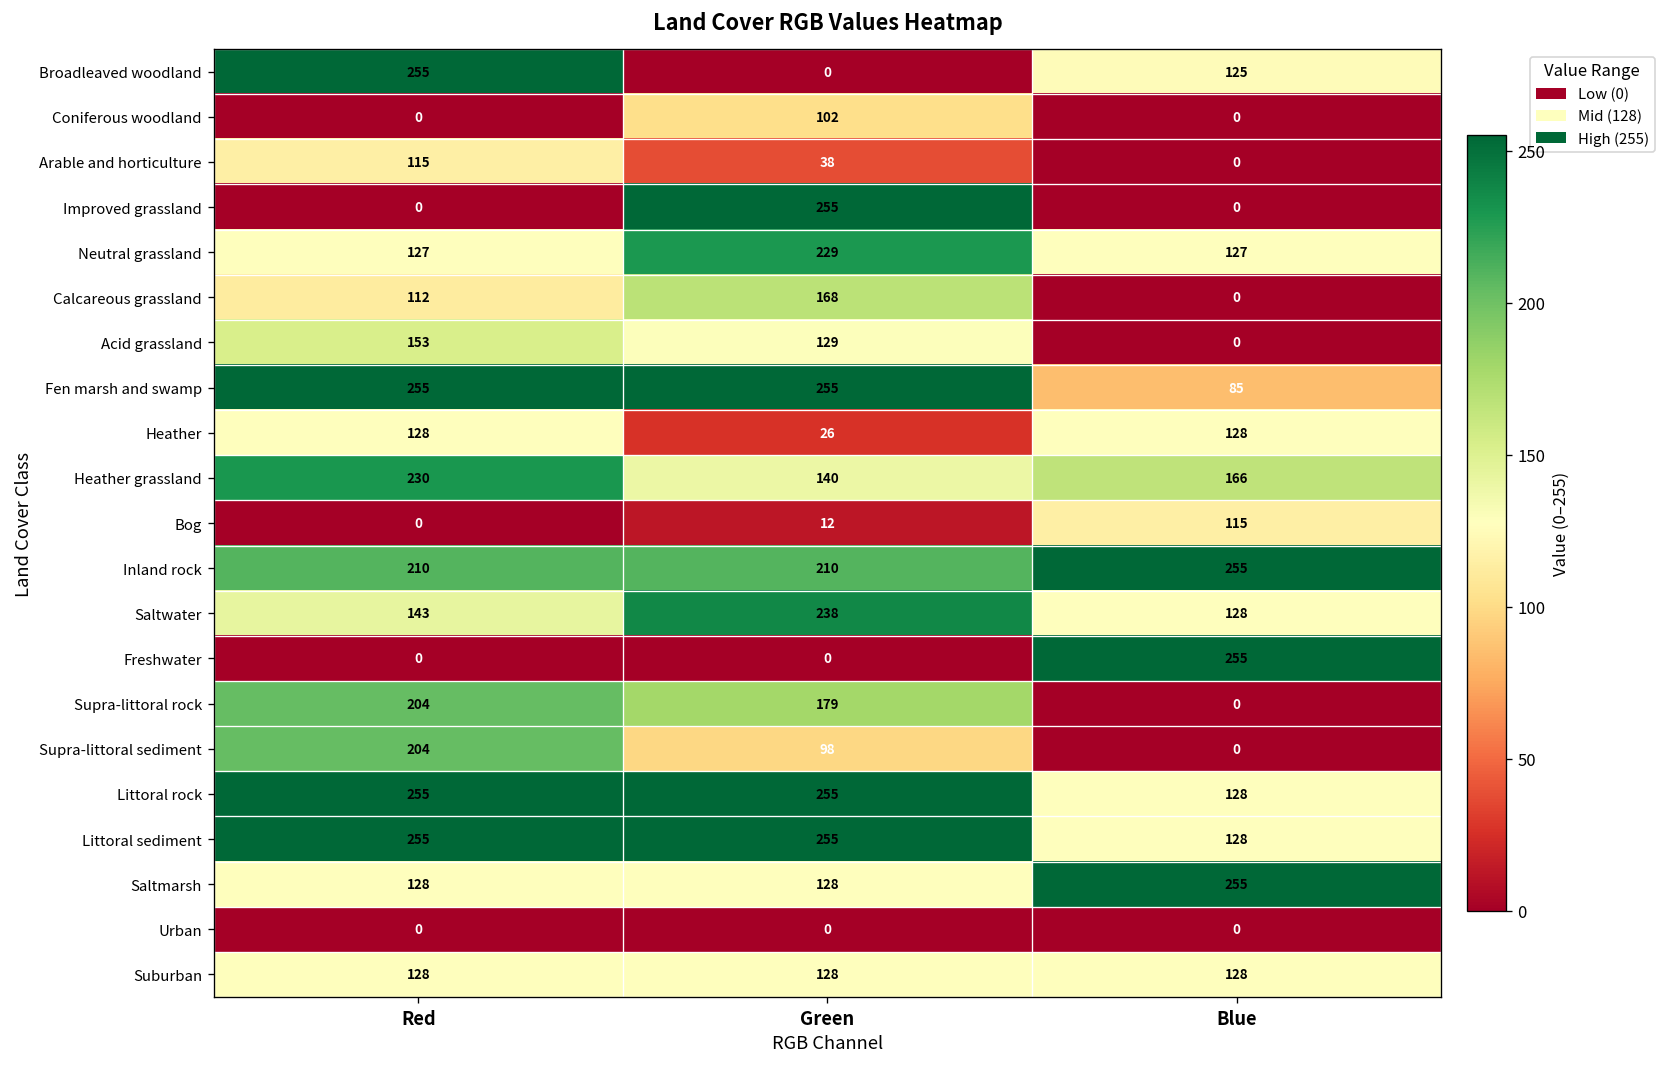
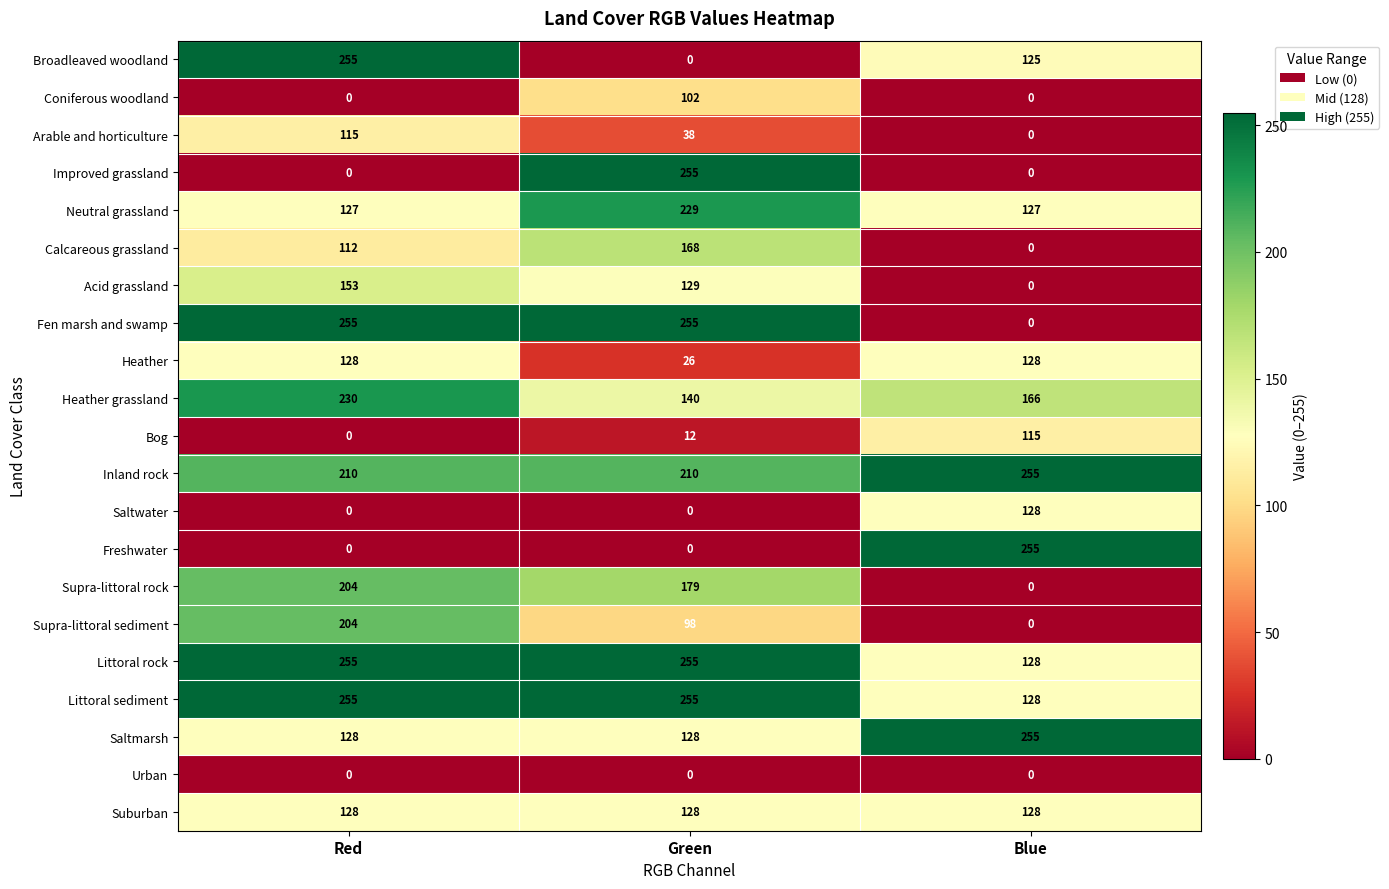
Fen marsh and swamp, Blue: 85 -> 0
Saltwater, Red: 143 -> 0
Saltwater, Green: 238 -> 0
